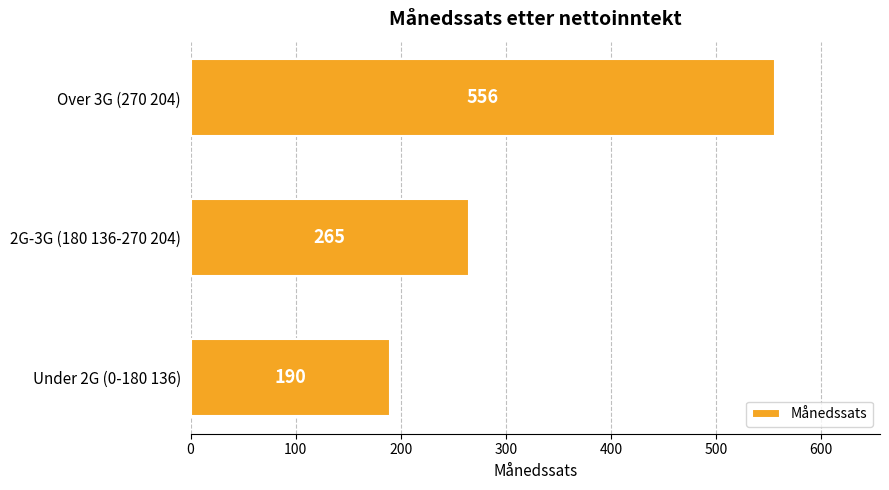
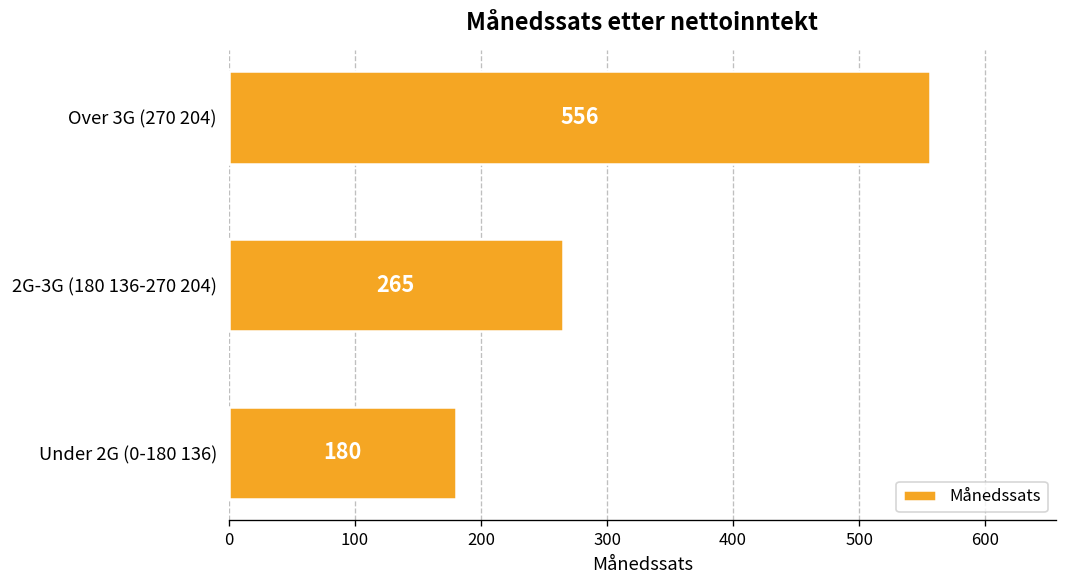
Under 2G (0-180 136): 190 -> 180
